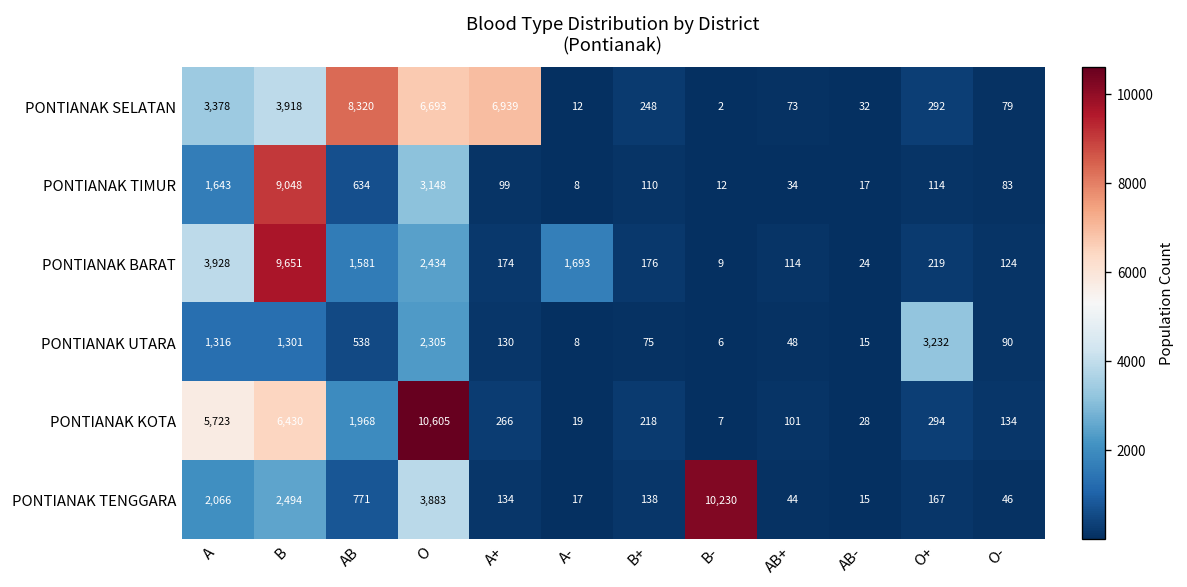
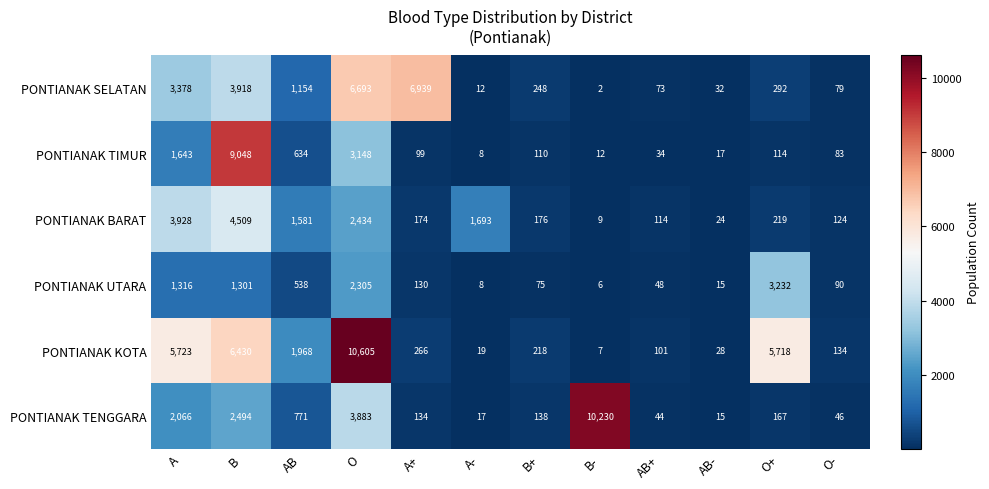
PONTIANAK SELATAN, AB: 8,320 -> 1,154
PONTIANAK BARAT, B: 9,651 -> 4,509
PONTIANAK KOTA, O+: 294 -> 5,718
